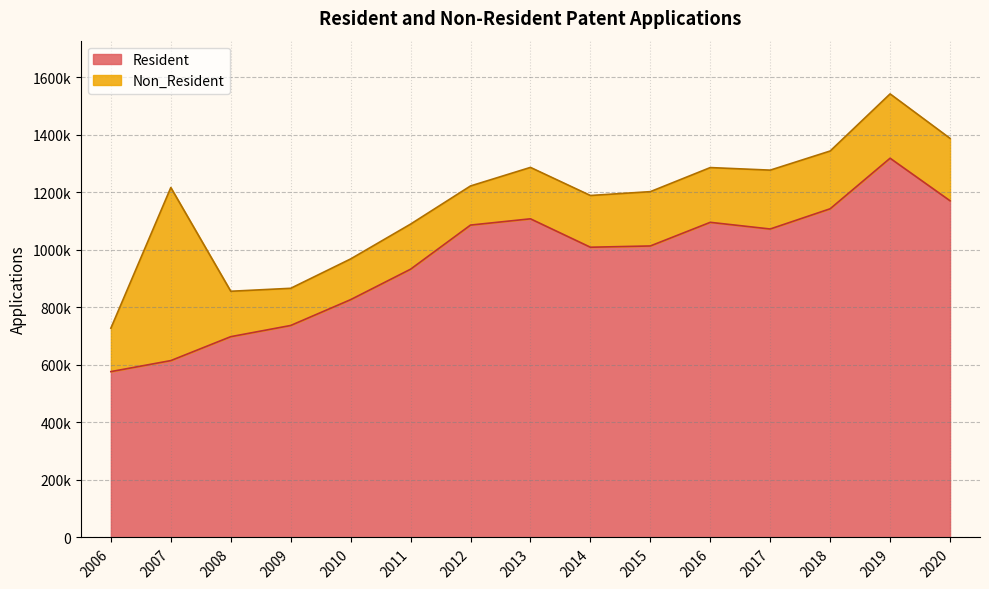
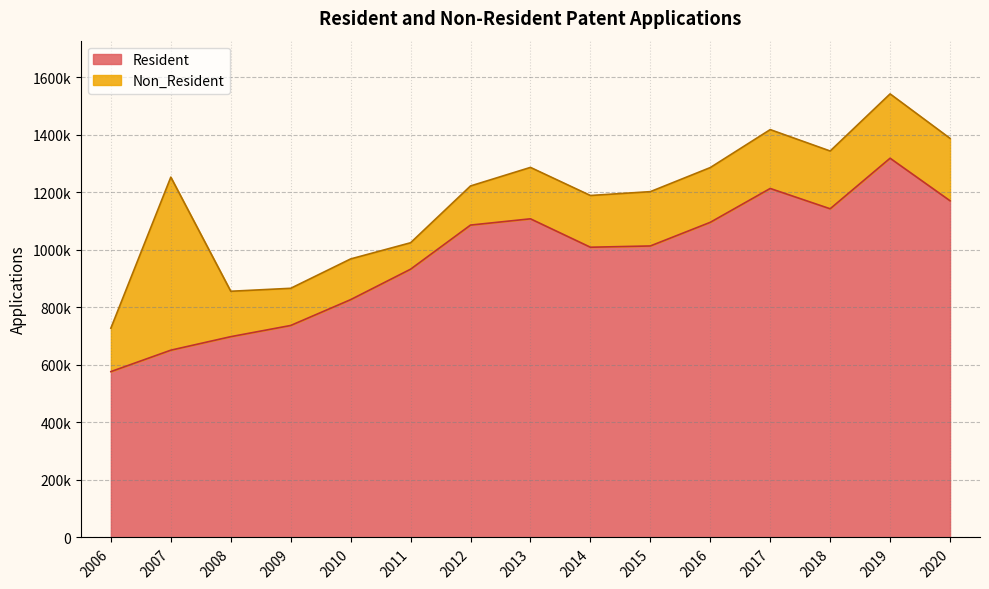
Resident, 2007: 610000 -> 650000
Non_Resident, 2011: 160000 -> 90000
Resident, 2017: 1070000 -> 1210000
